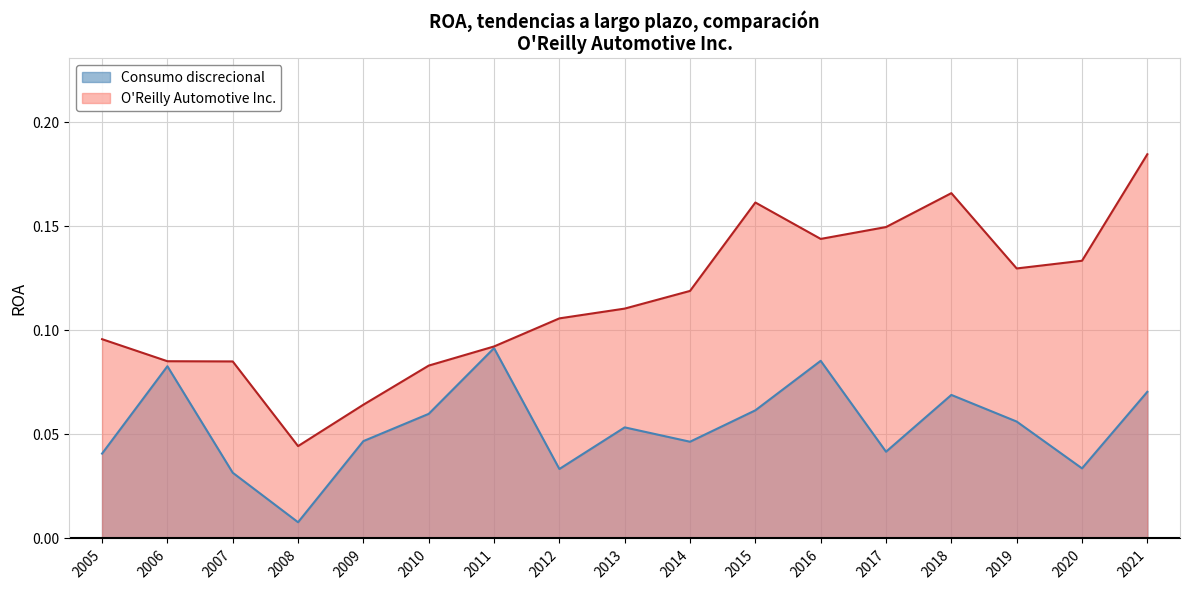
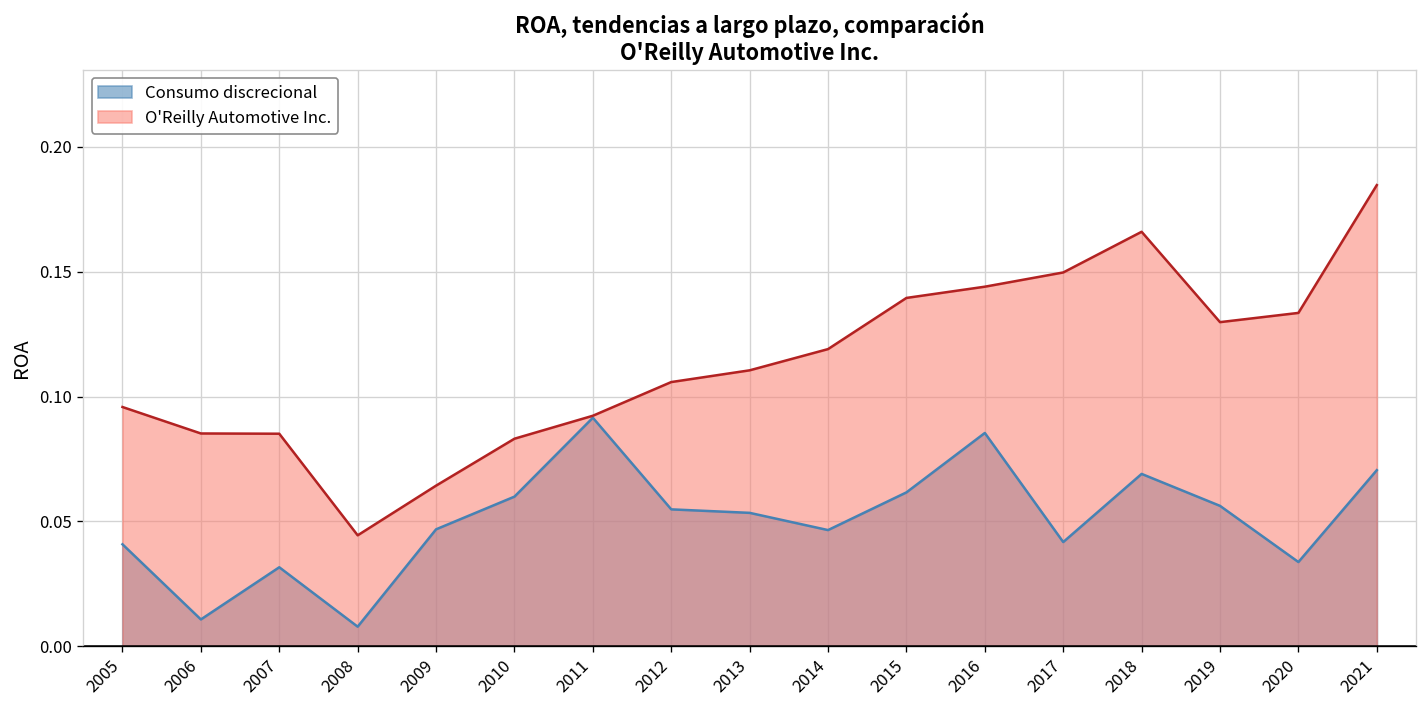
Consumo discrecional, 2006: 0.083 -> 0.011
Consumo discrecional, 2012: 0.033 -> 0.055
O'Reilly Automotive Inc., 2015: 0.162 -> 0.140
